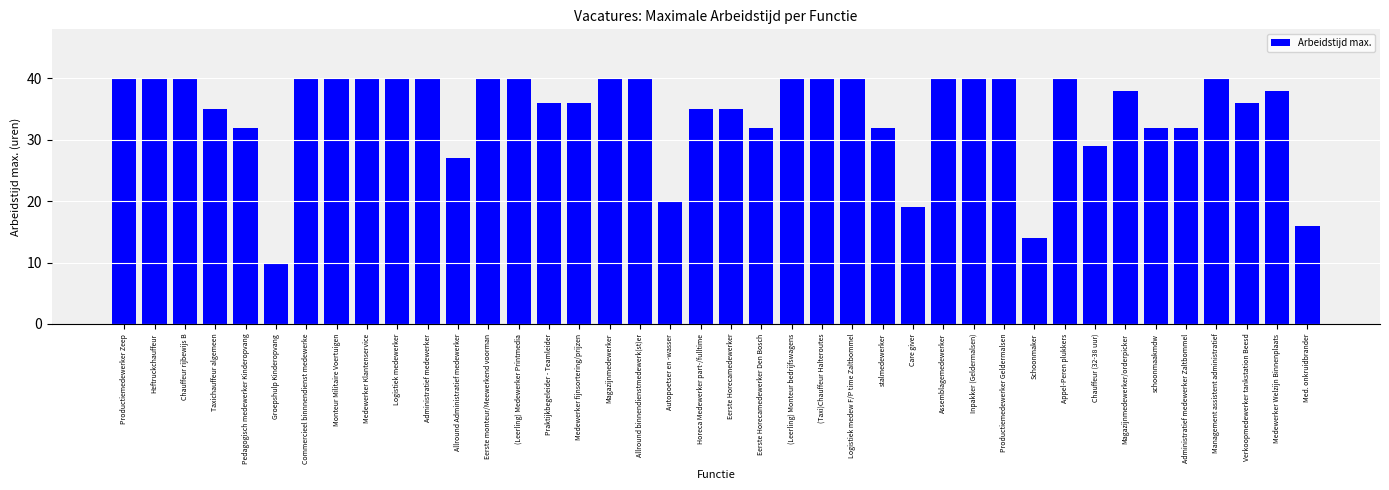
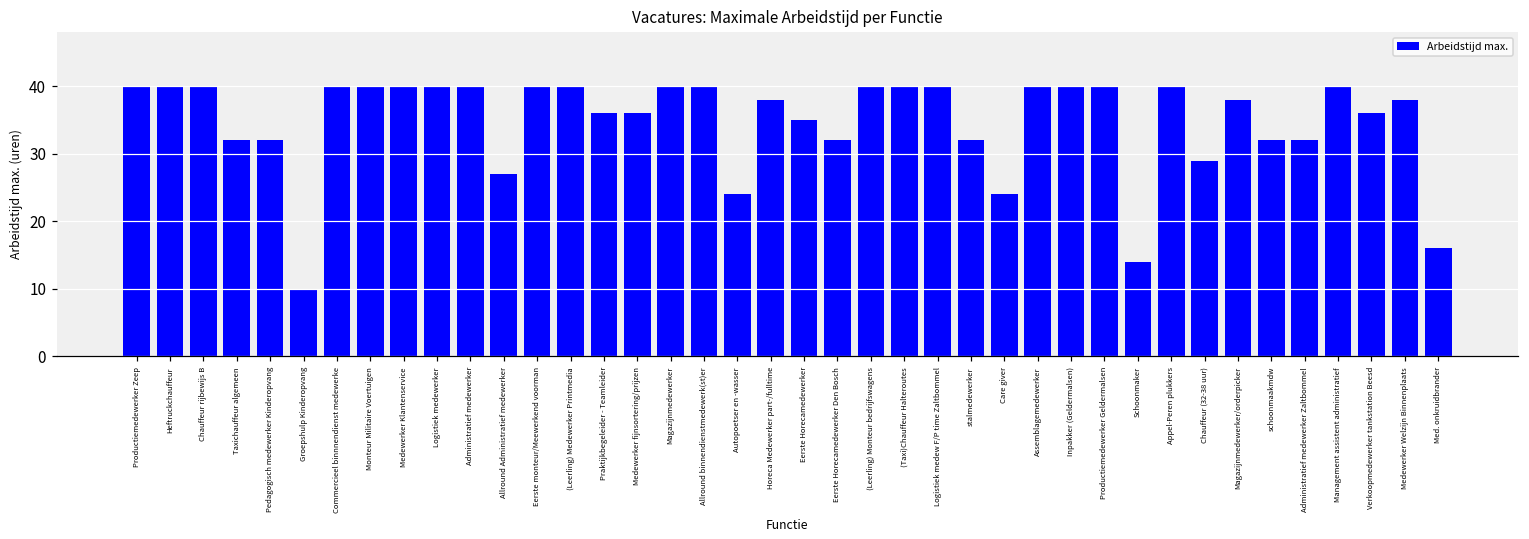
Taxichauffeur algemeen: 35 -> 32
Autopoetser en -wasser: 20 -> 24
Horeca Medewerker part-/fulltime: 35 -> 38
Care giver: 19 -> 24
